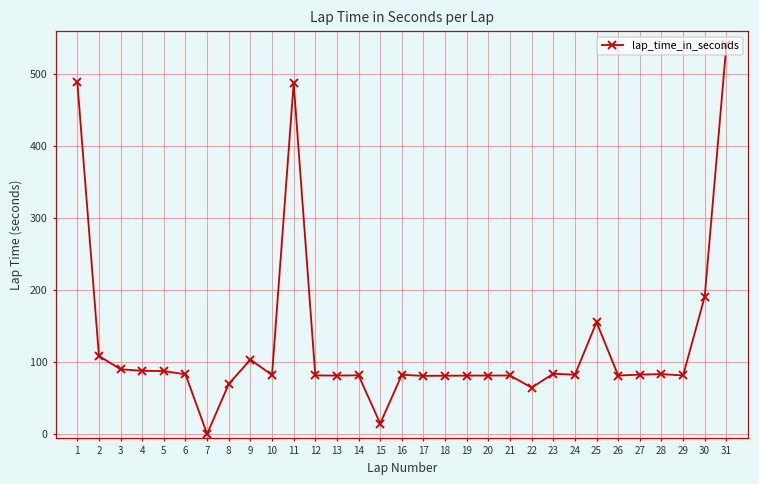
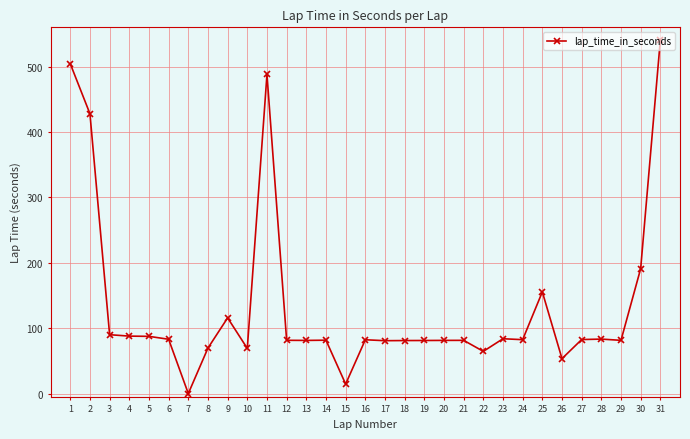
1: 490 -> 500
2: 110 -> 430
9: 100 -> 120
10: 80 -> 70
26: 80 -> 50
